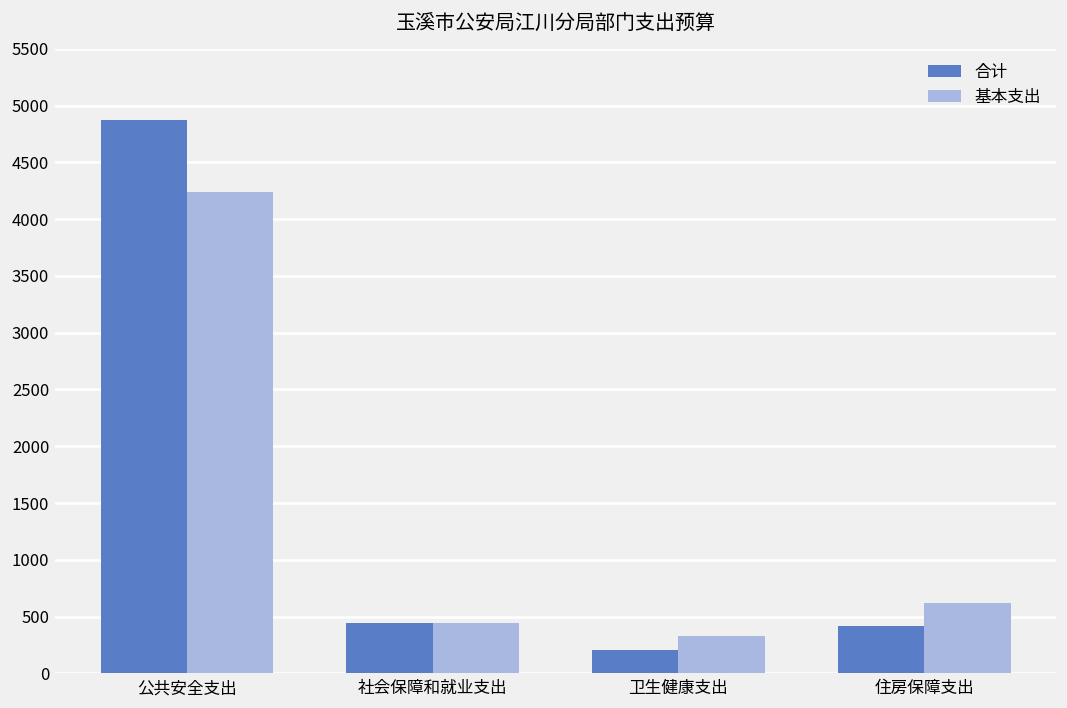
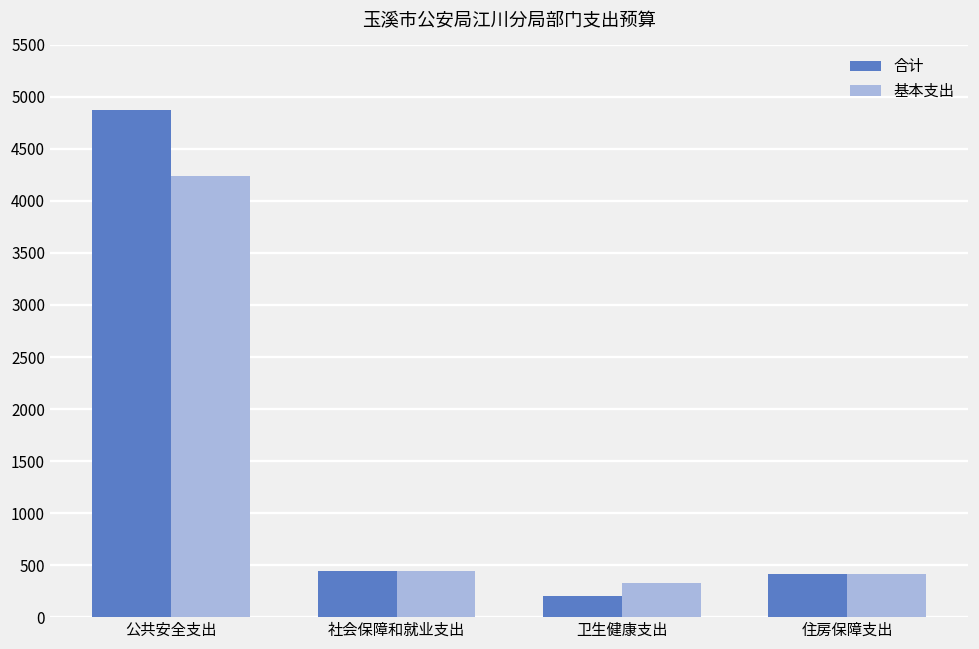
基本支出, 住房保障支出: 600 -> 400
